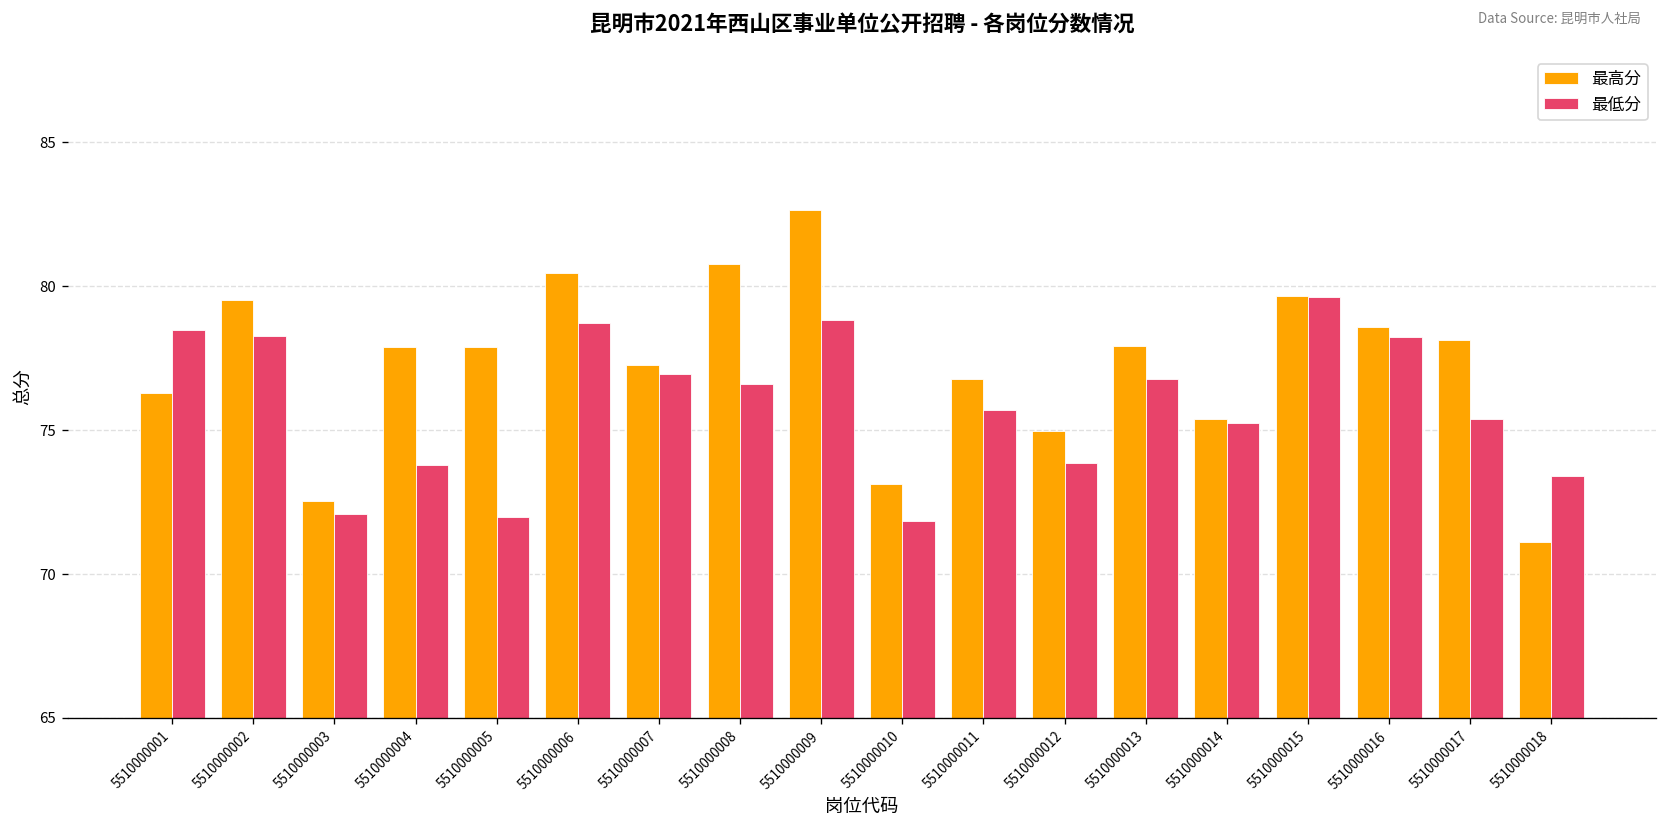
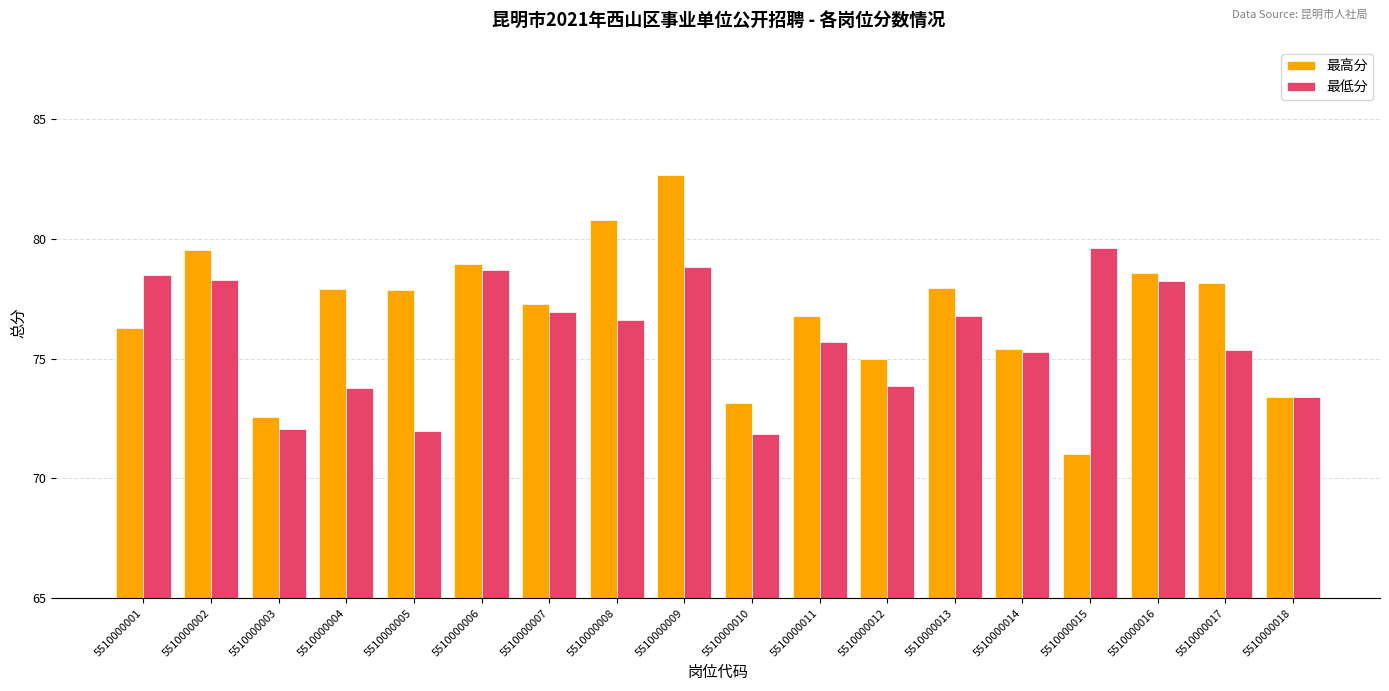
最高分, 5510000006: 80.5 -> 78.9
最高分, 5510000015: 79.7 -> 71.0
最高分, 5510000018: 71.1 -> 73.4
